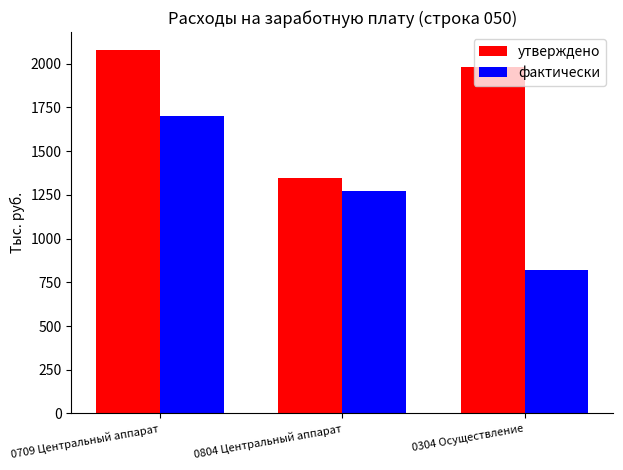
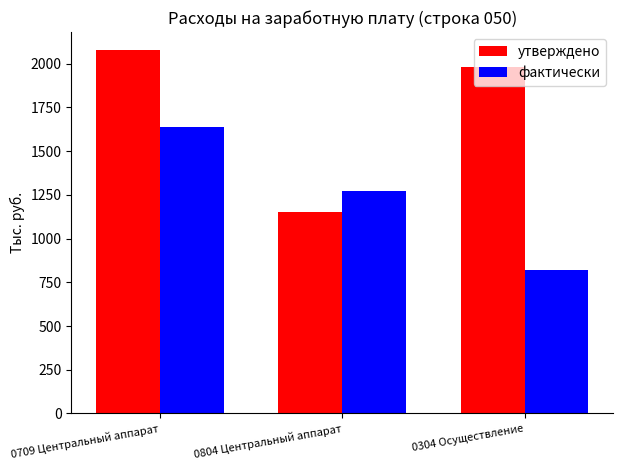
фактически, 0709 Центральный аппарат: 1700 -> 1640
утверждено, 0804 Центральный аппарат: 1350 -> 1150
